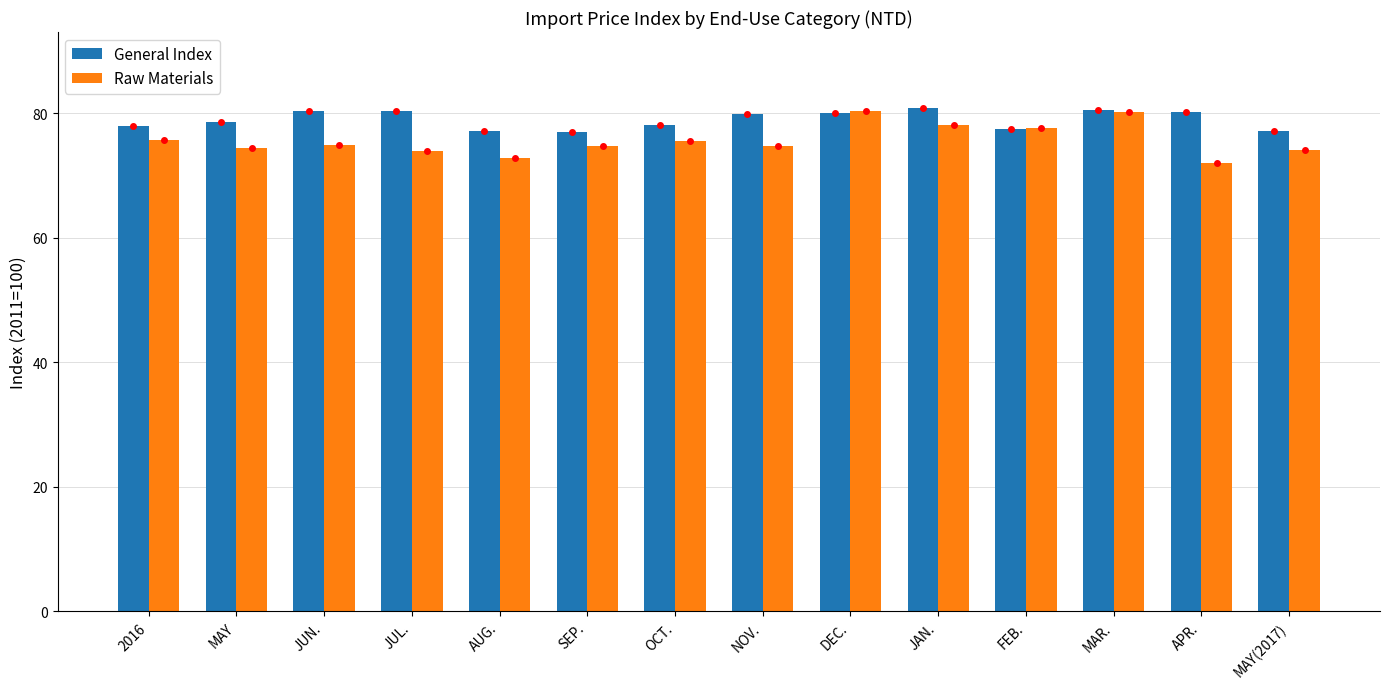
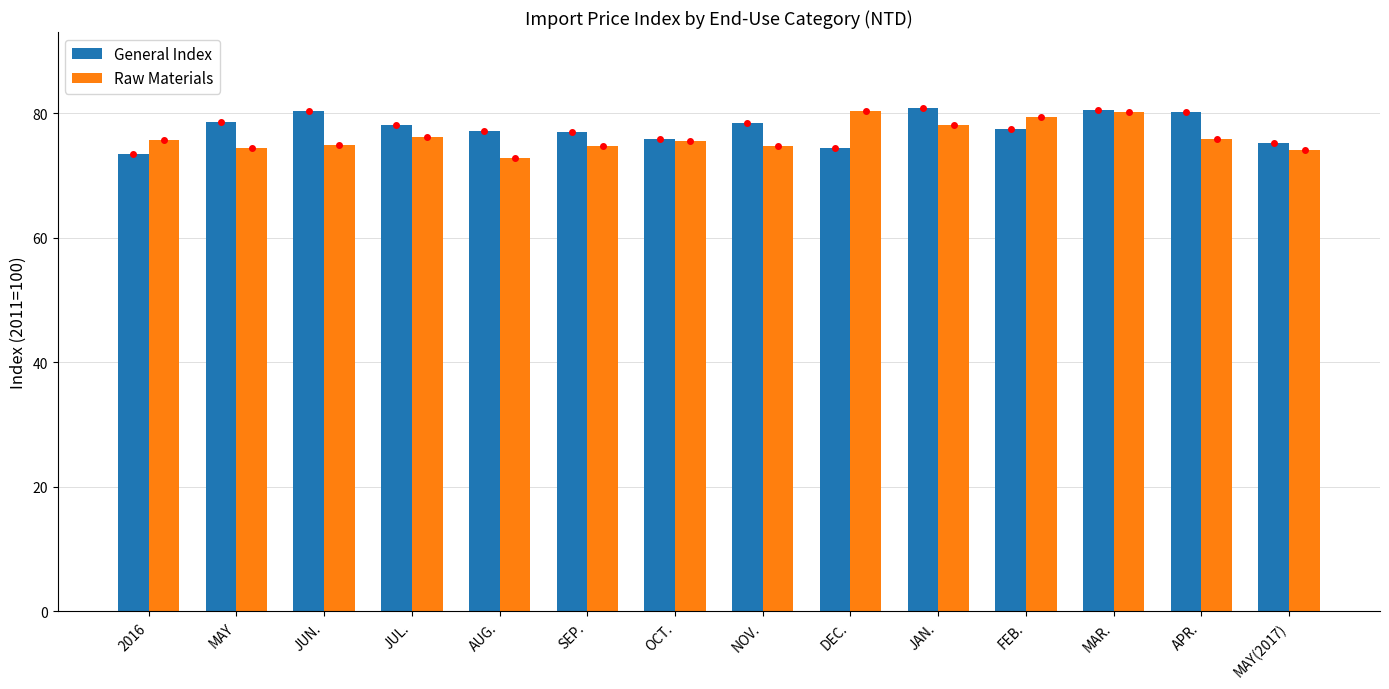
General Index, 2016: 78 -> 73
General Index, JUL.: 80 -> 78
Raw Materials, JUL.: 74 -> 76
General Index, OCT.: 78 -> 76
General Index, NOV.: 80 -> 79
General Index, DEC.: 80 -> 74
Raw Materials, FEB.: 78 -> 79
Raw Materials, APR.: 72 -> 76
General Index, MAY(2017): 77 -> 75
